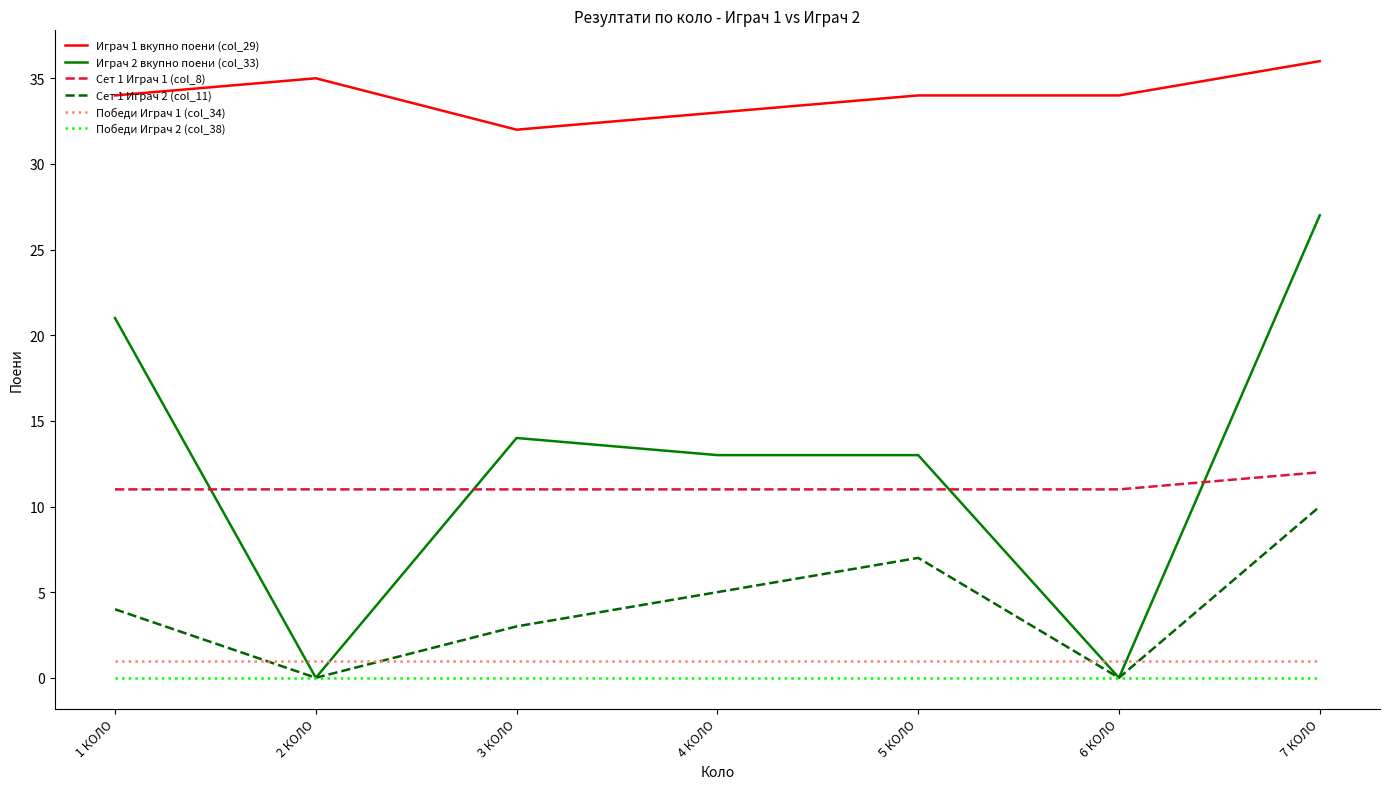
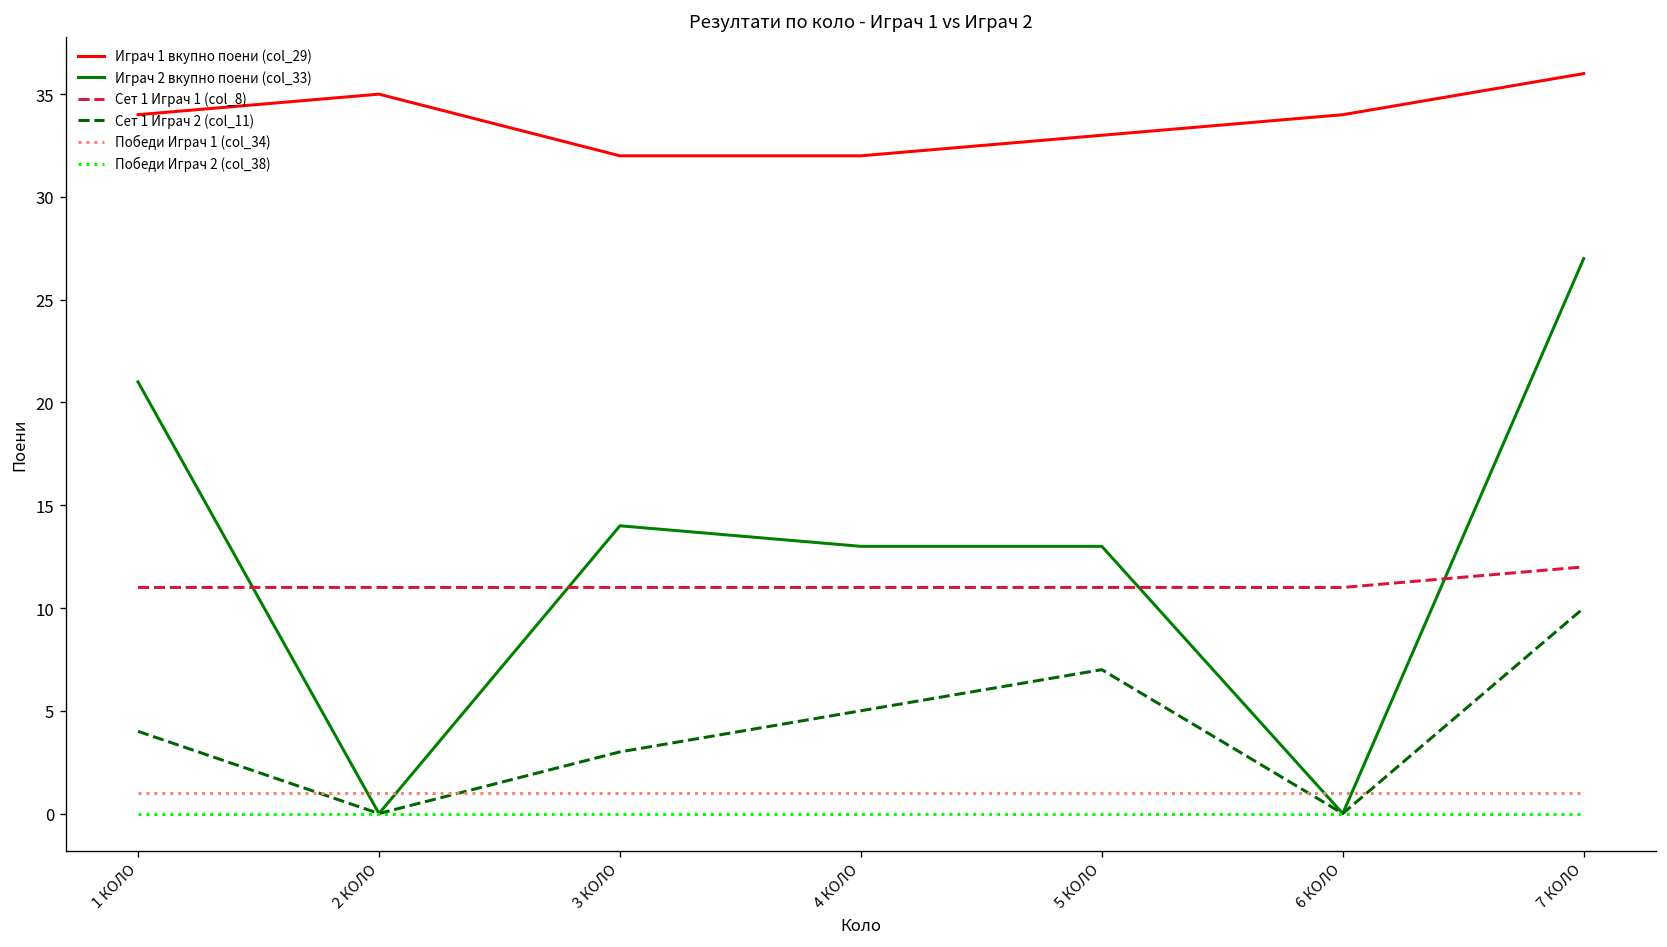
Играч 1 вкупно поени (col_29), 4 КОЛО: 33 -> 32
Играч 1 вкупно поени (col_29), 5 КОЛО: 34 -> 33
